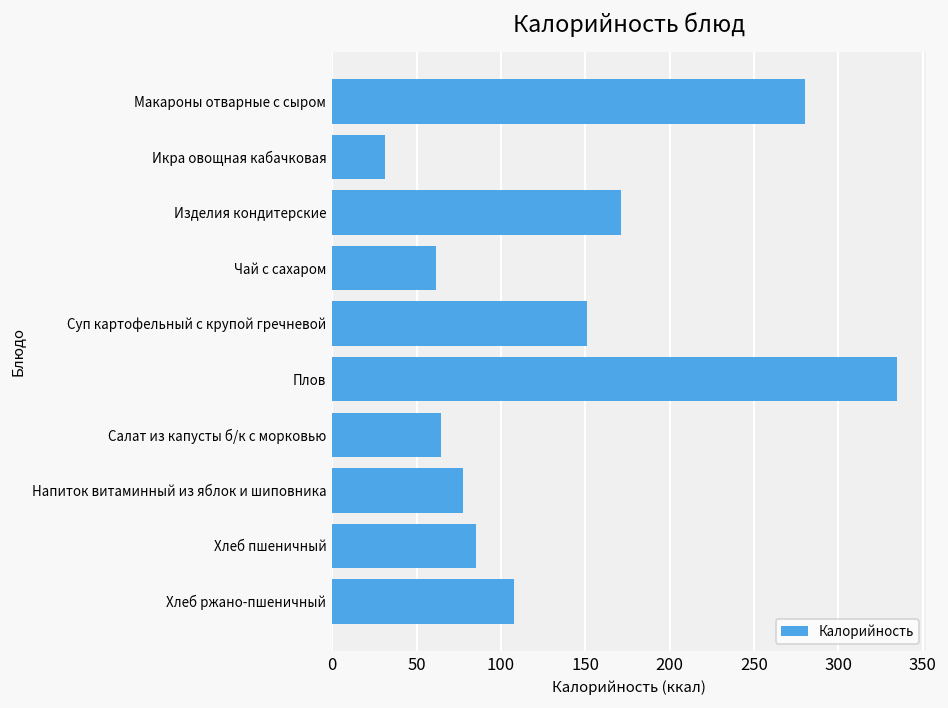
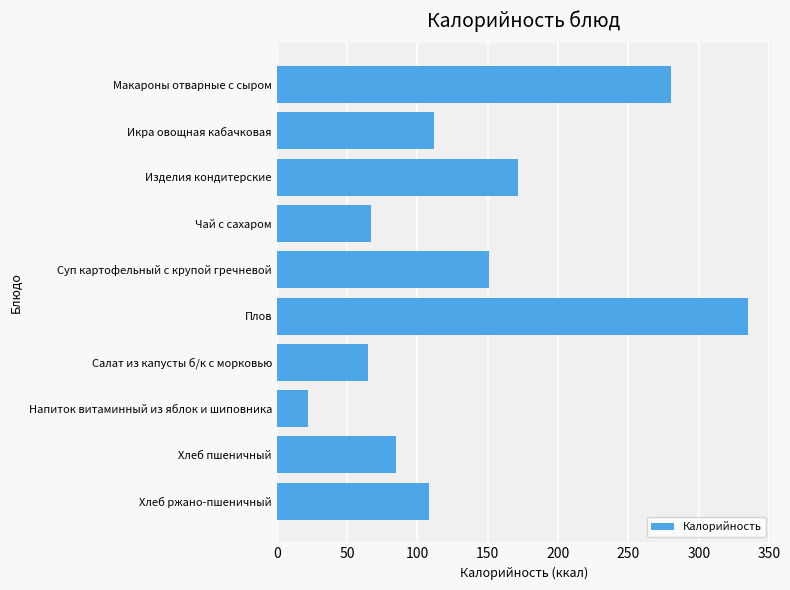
Икра овощная кабачковая: 31 -> 112
Чай с сахаром: 61 -> 67
Напиток витаминный из яблок и шиповника: 78 -> 22
